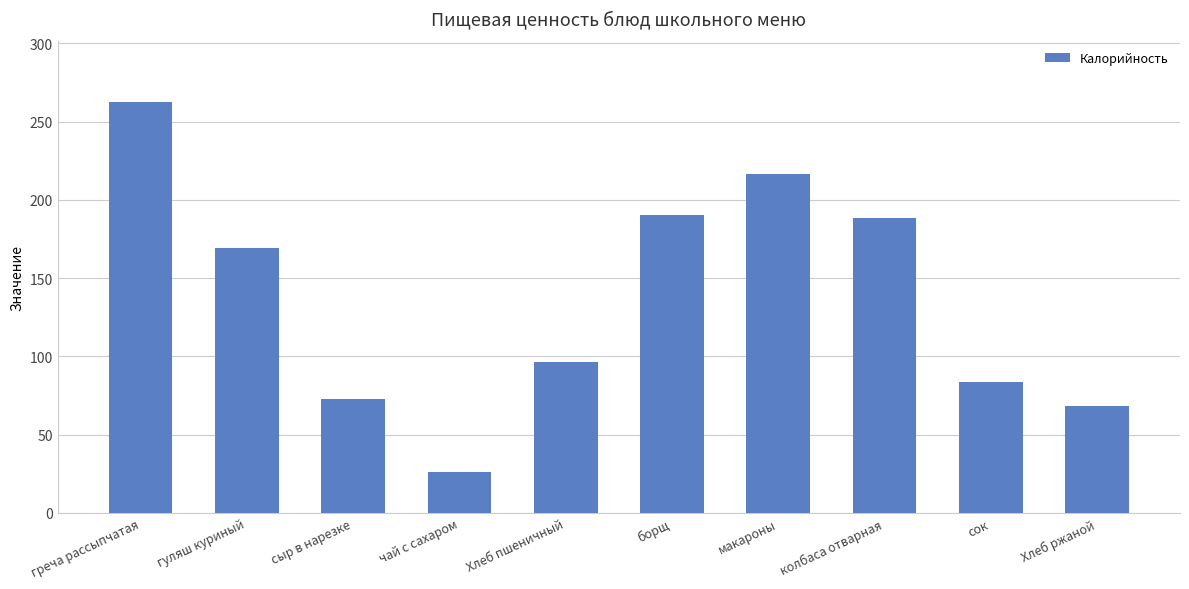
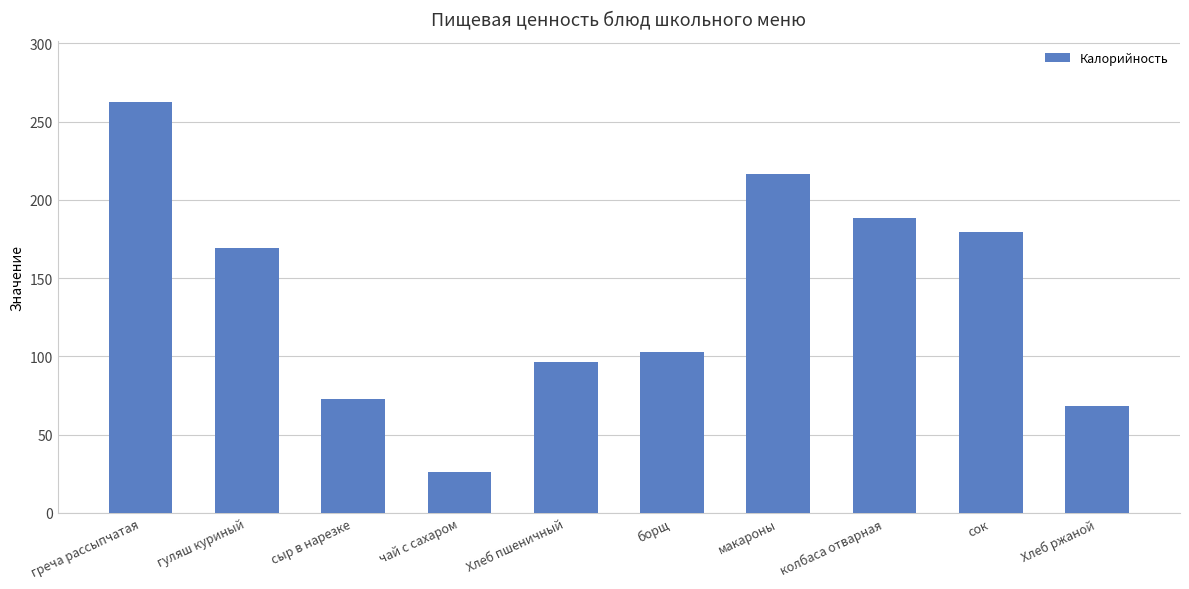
борщ: 190 -> 103
сок: 83 -> 179
